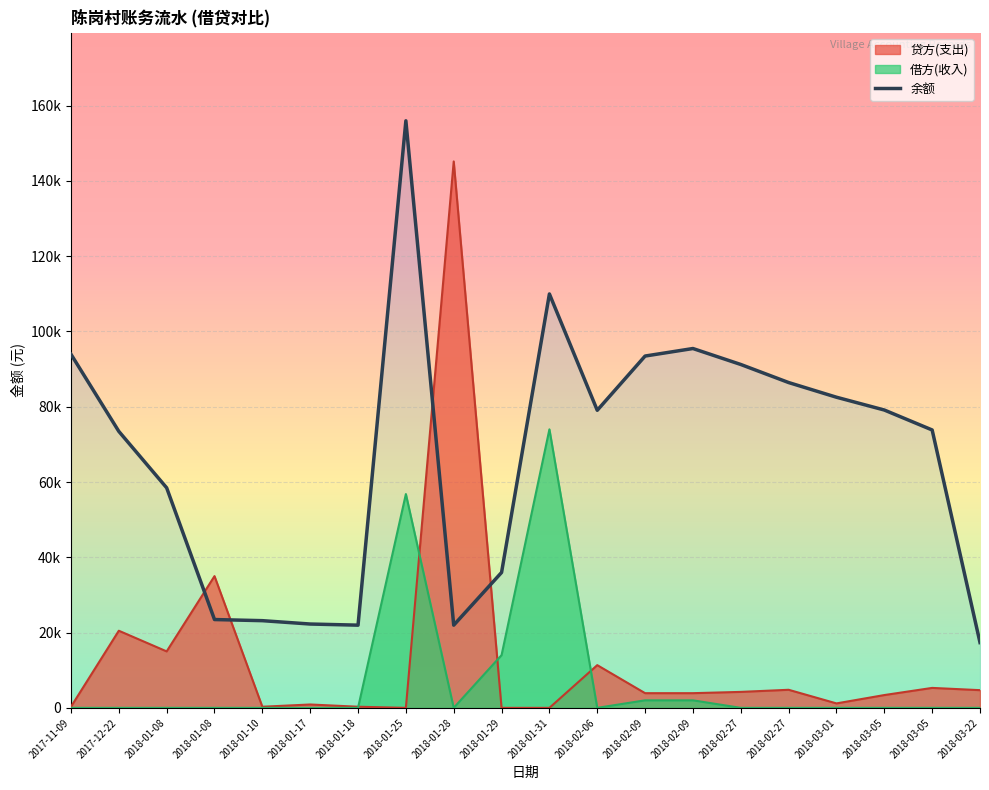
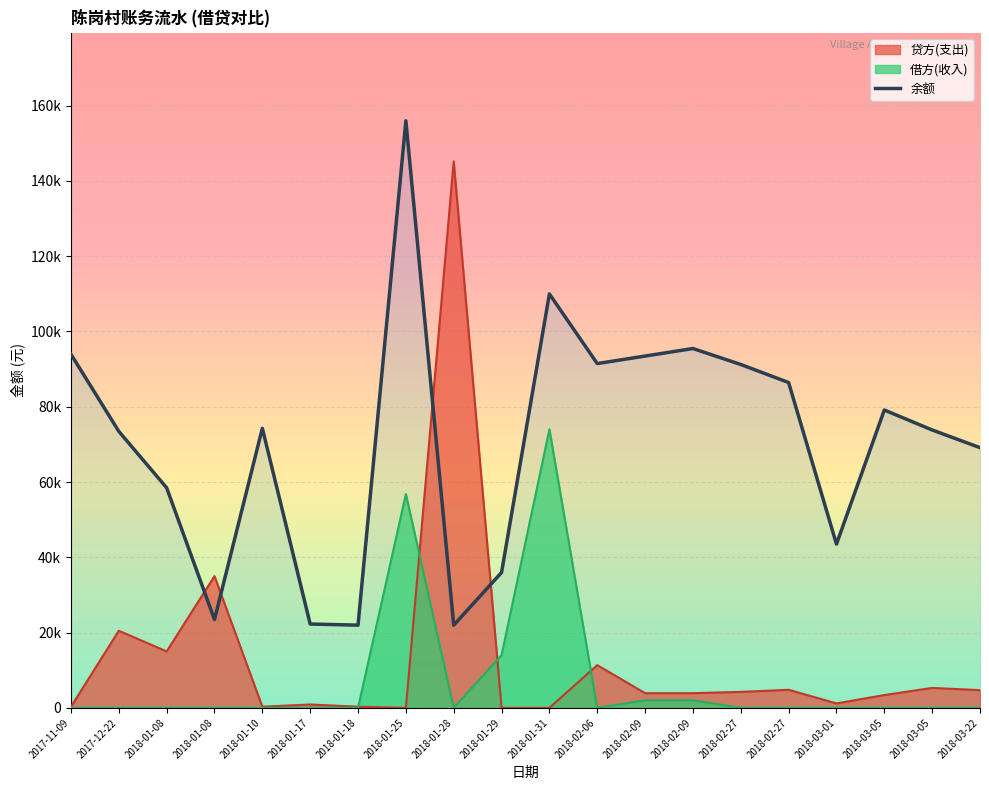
余额, 2018-01-10: 23000 -> 74000
余额, 2018-02-06: 79000 -> 91000
余额, 2018-03-01: 83000 -> 44000
余额, 2018-03-22: 17000 -> 69000
